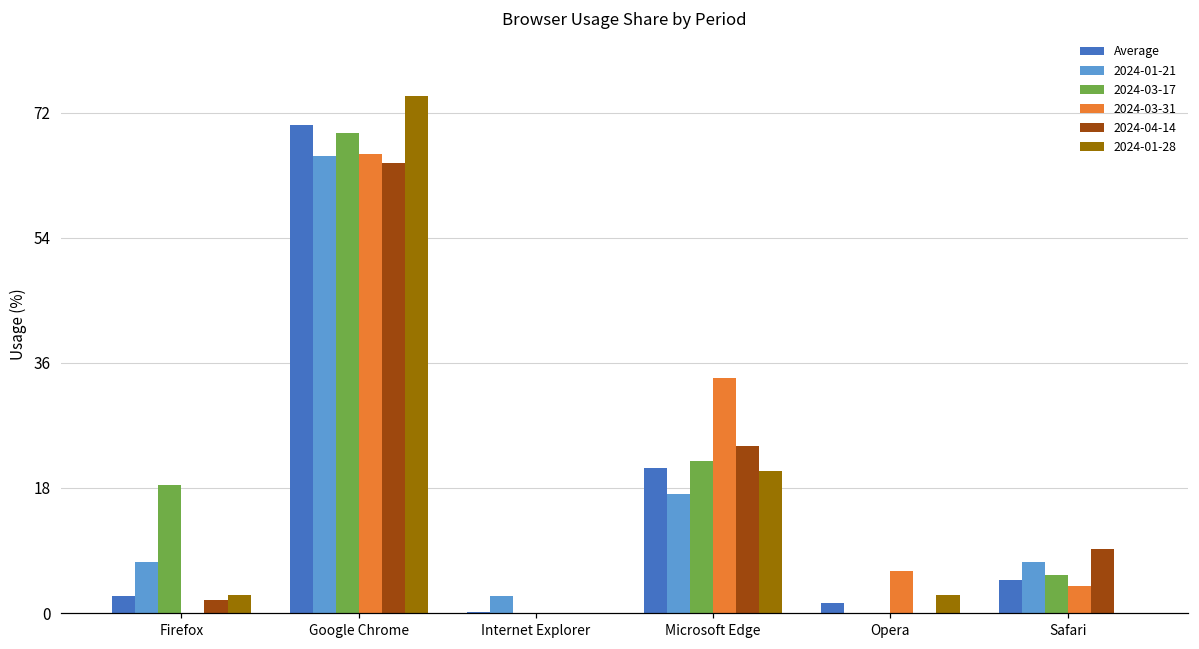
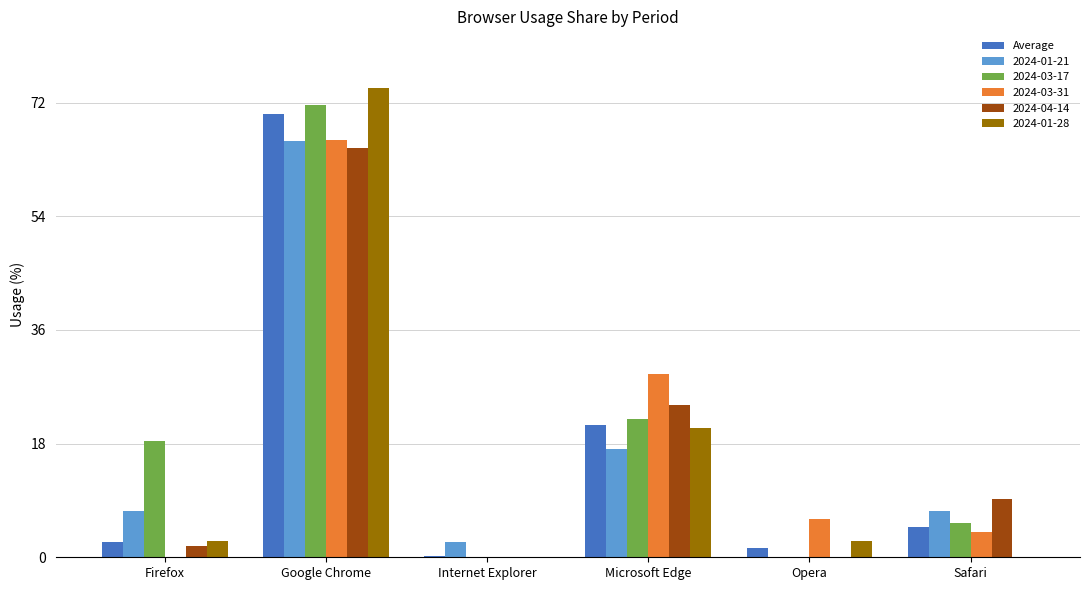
2024-03-17, Google Chrome: 69 -> 72
2024-03-31, Microsoft Edge: 34 -> 29
